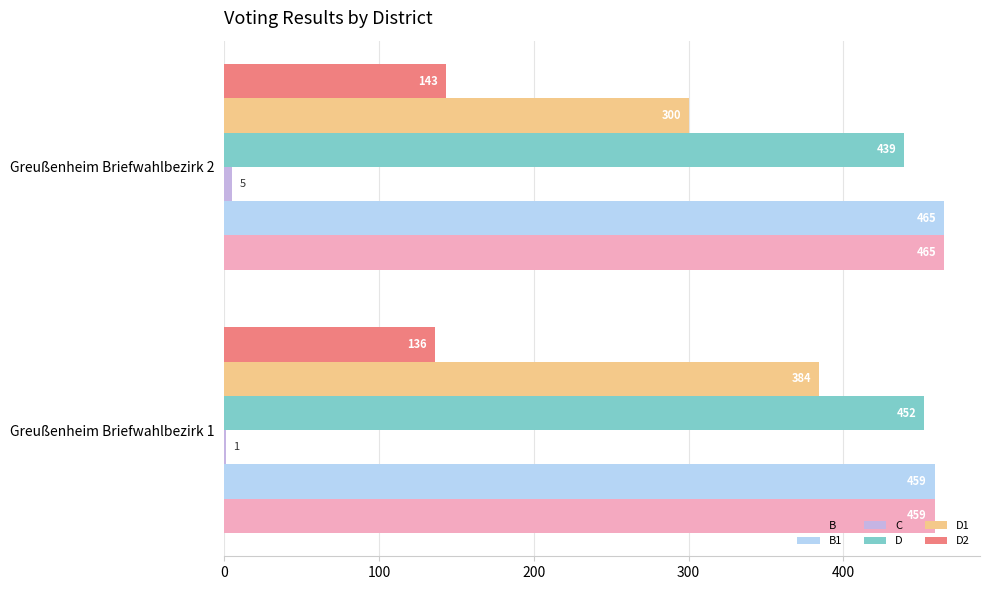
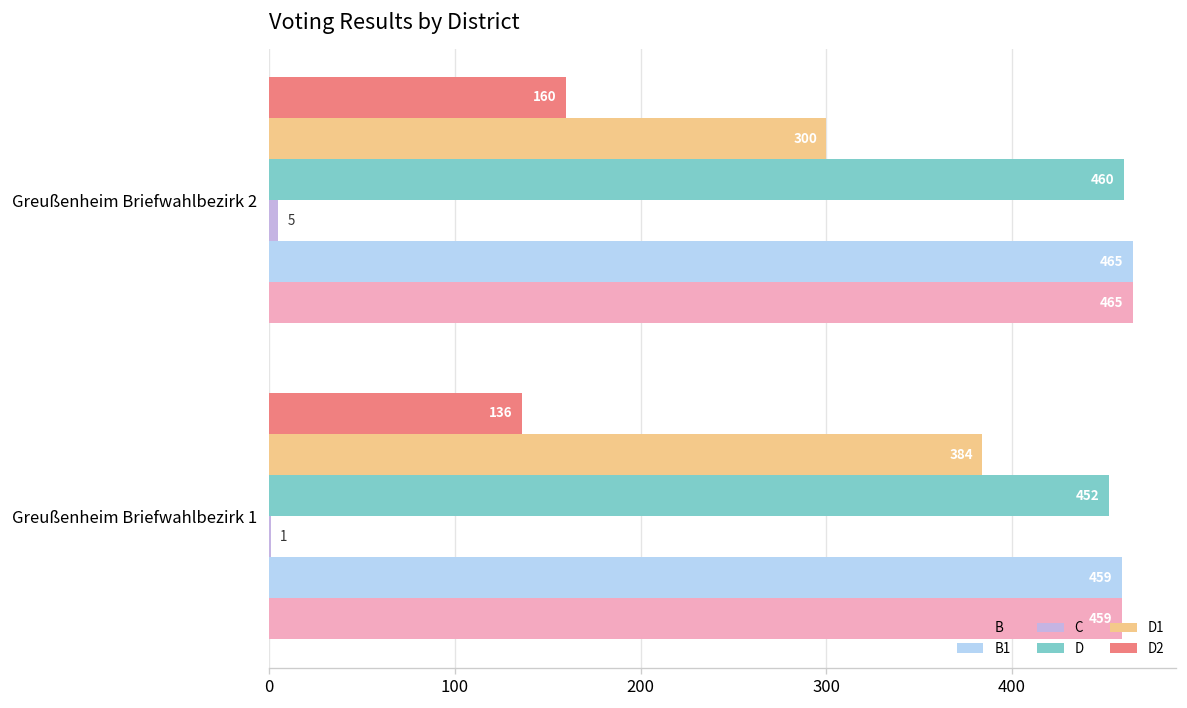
D2, Greußenheim Briefwahlbezirk 2: 143 -> 160
D, Greußenheim Briefwahlbezirk 2: 439 -> 460
